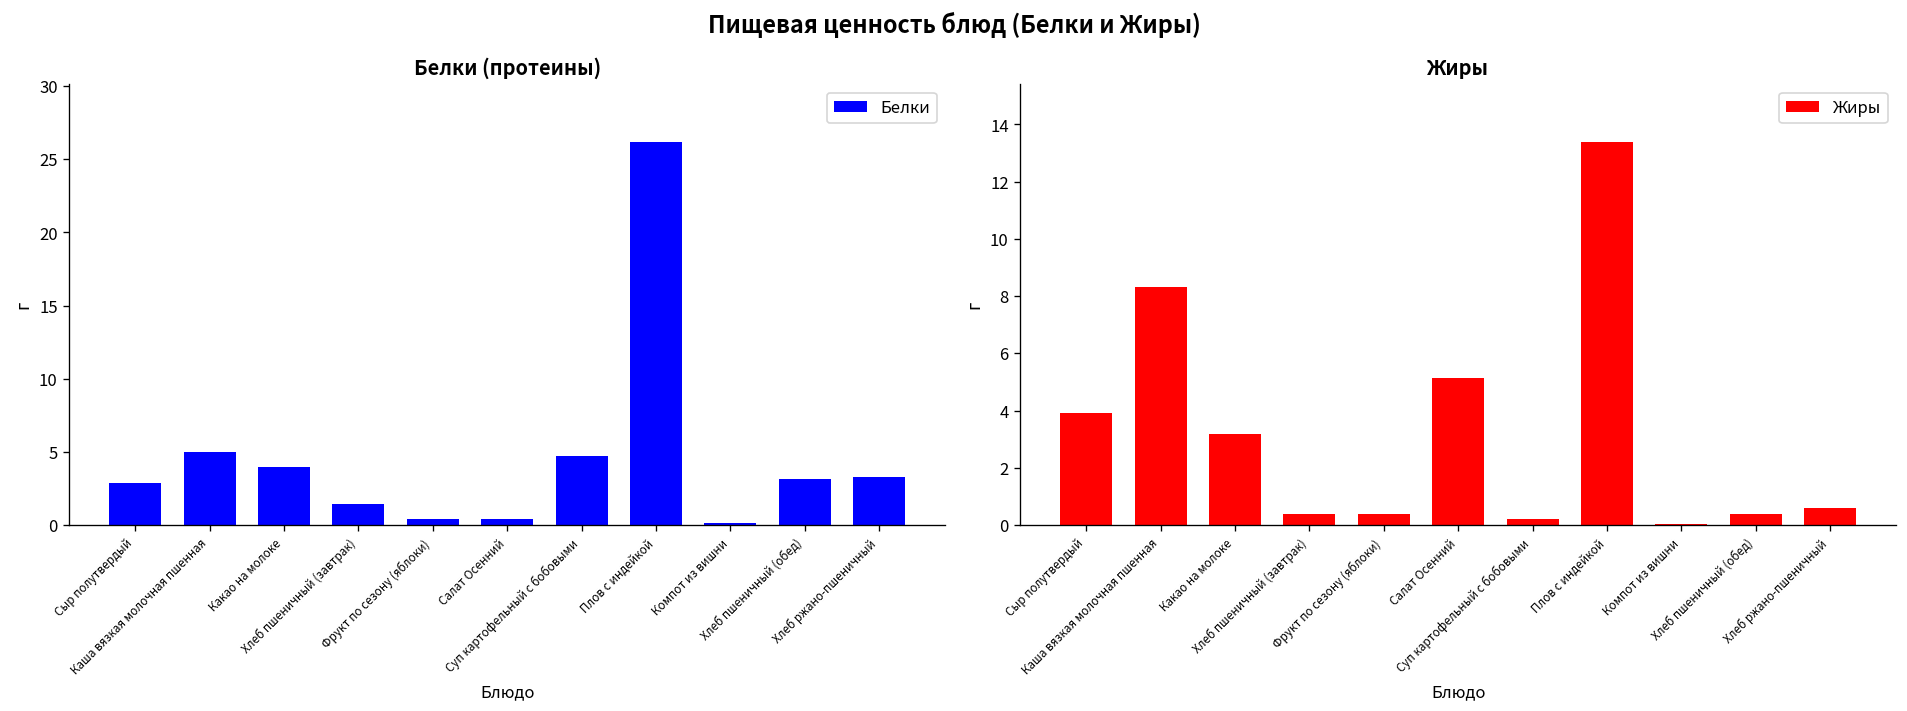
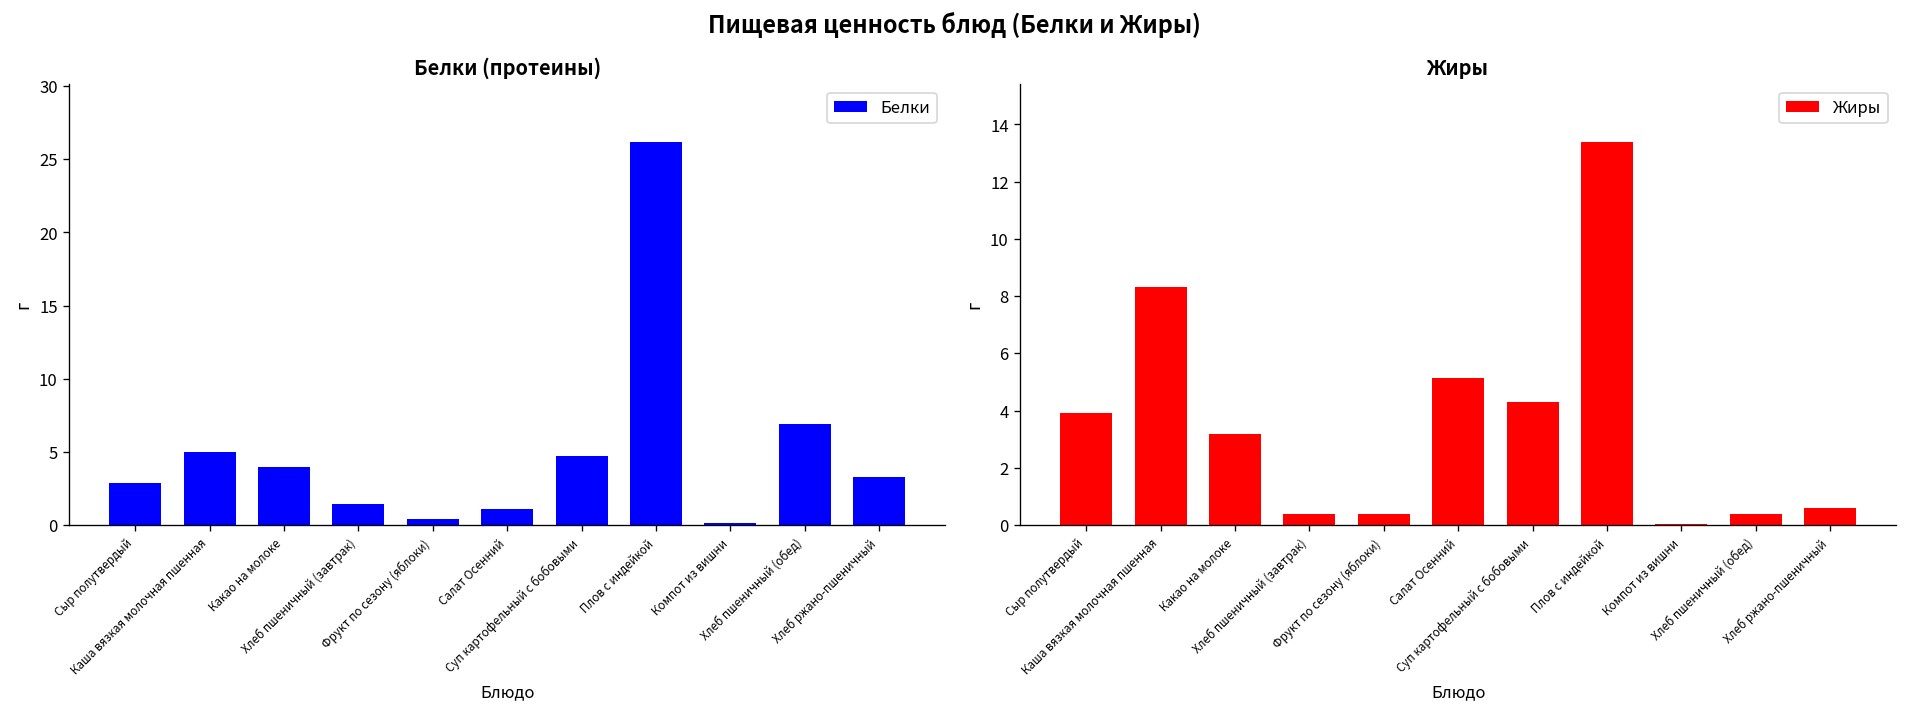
Белки (протеины), Салат Осенний: 0.4 -> 1.1
Белки (протеины), Хлеб пшеничный (обед): 3.2 -> 6.9
Жиры, Суп картофельный с бобовыми: 0.2 -> 4.3
